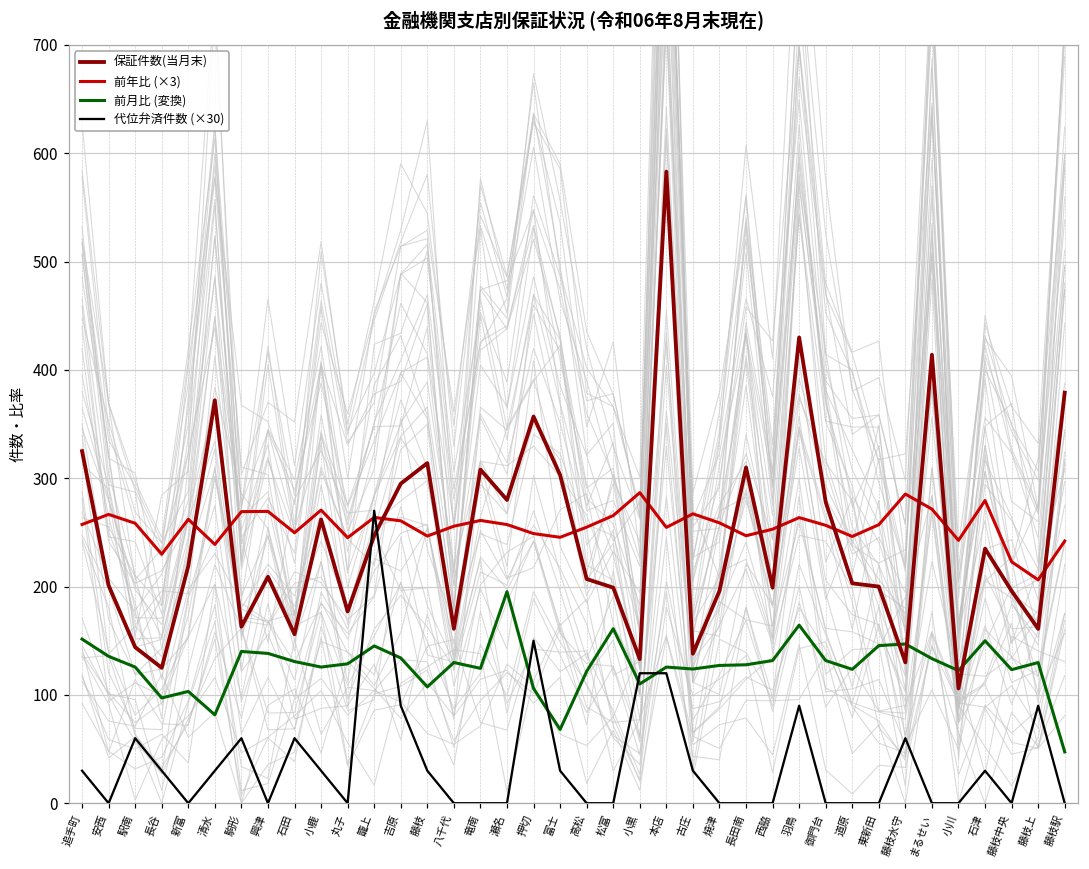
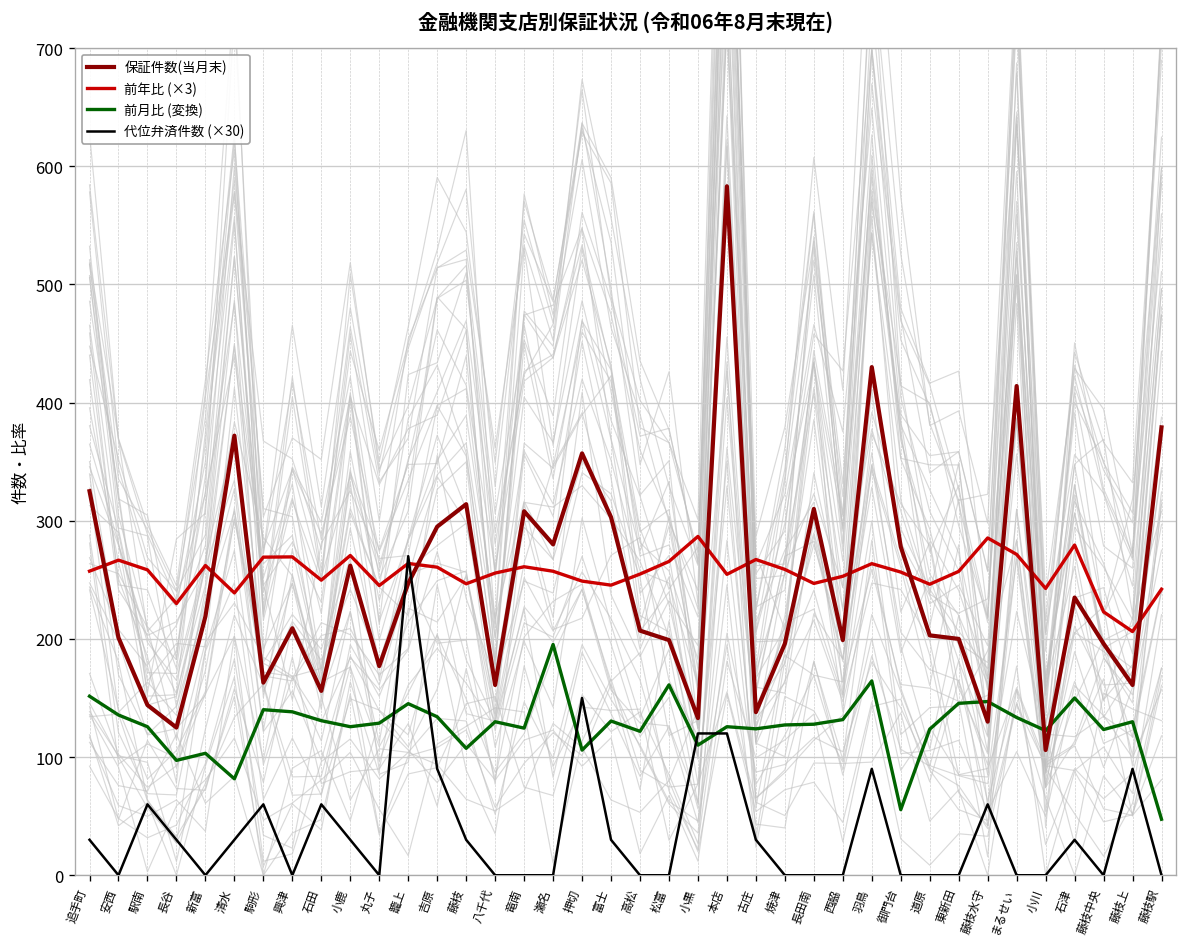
前月比 (変換), 富士: 70 -> 130
前月比 (変換), 御門台: 130 -> 60
